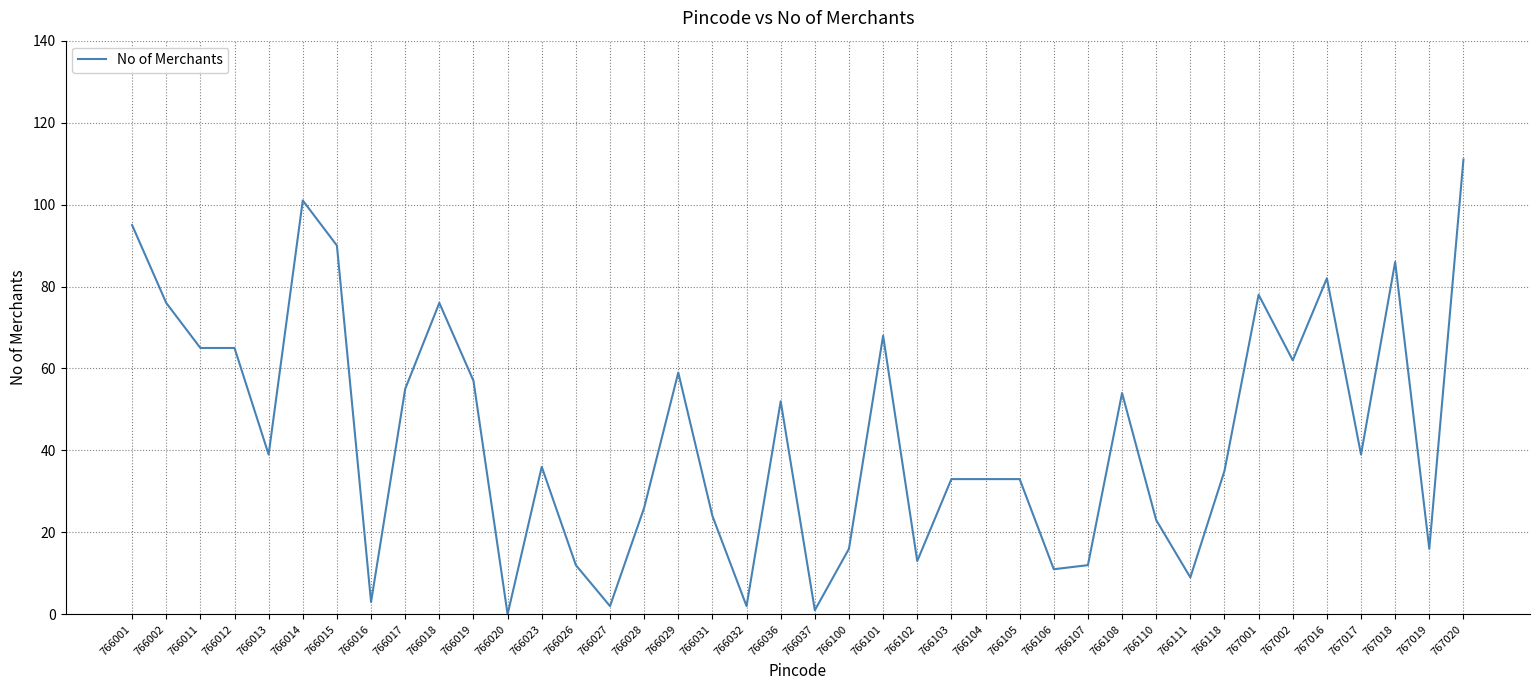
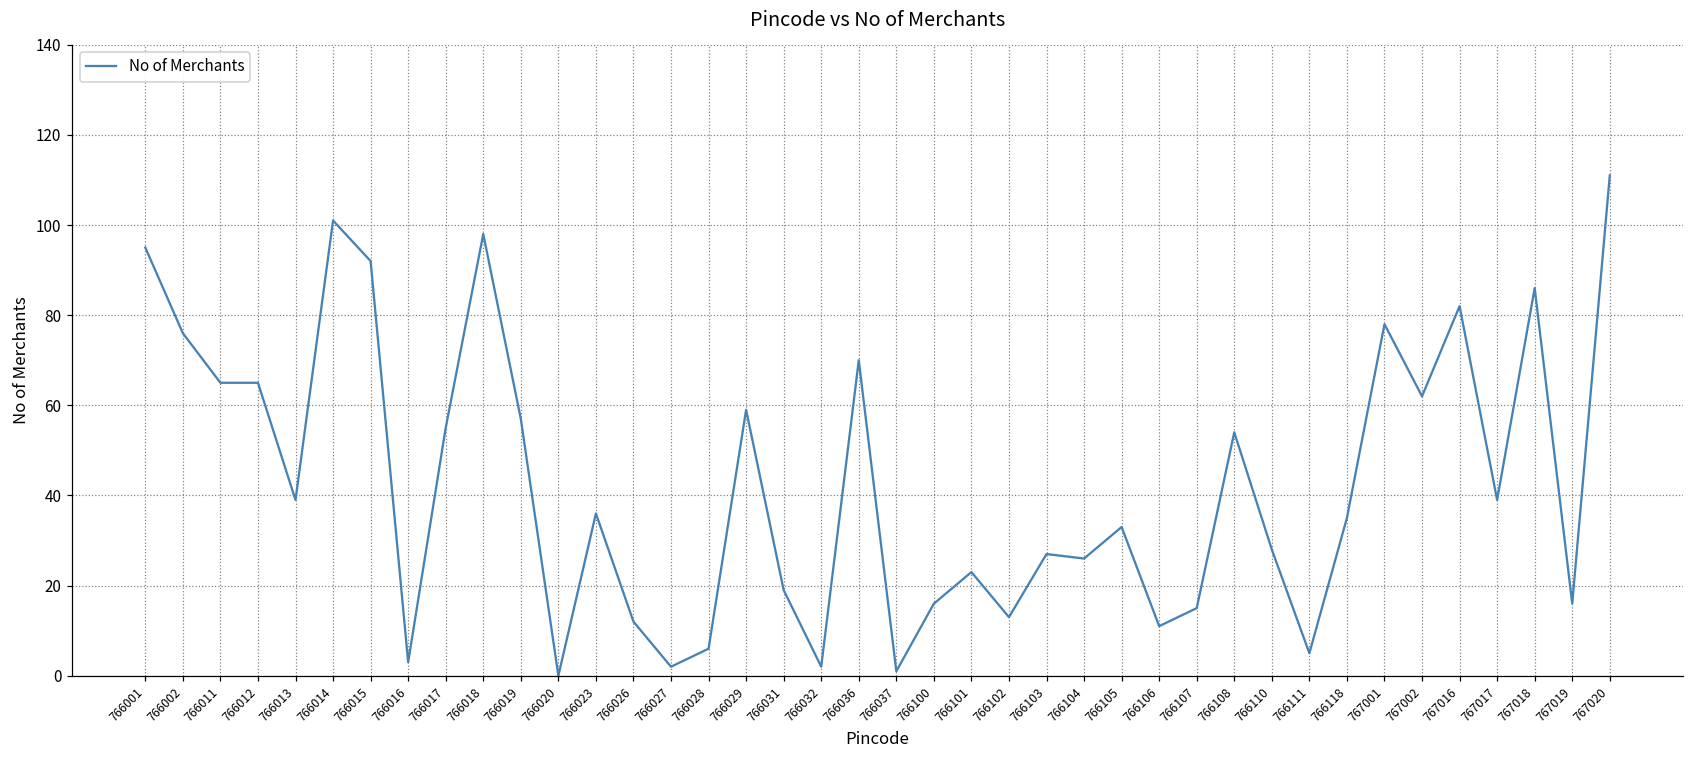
766015: 90 -> 92
766018: 76 -> 98
766028: 26 -> 6
766031: 24 -> 19
766036: 52 -> 70
766101: 68 -> 23
766103: 33 -> 27
766104: 33 -> 26
766107: 12 -> 15
766110: 23 -> 28
766111: 9 -> 5
